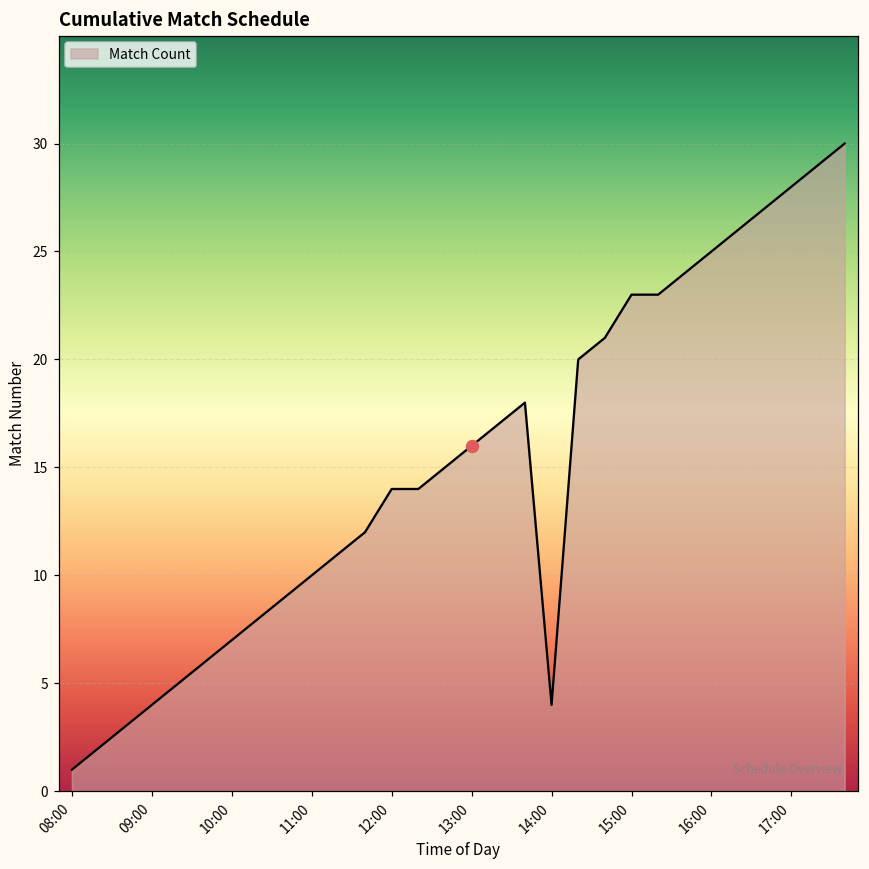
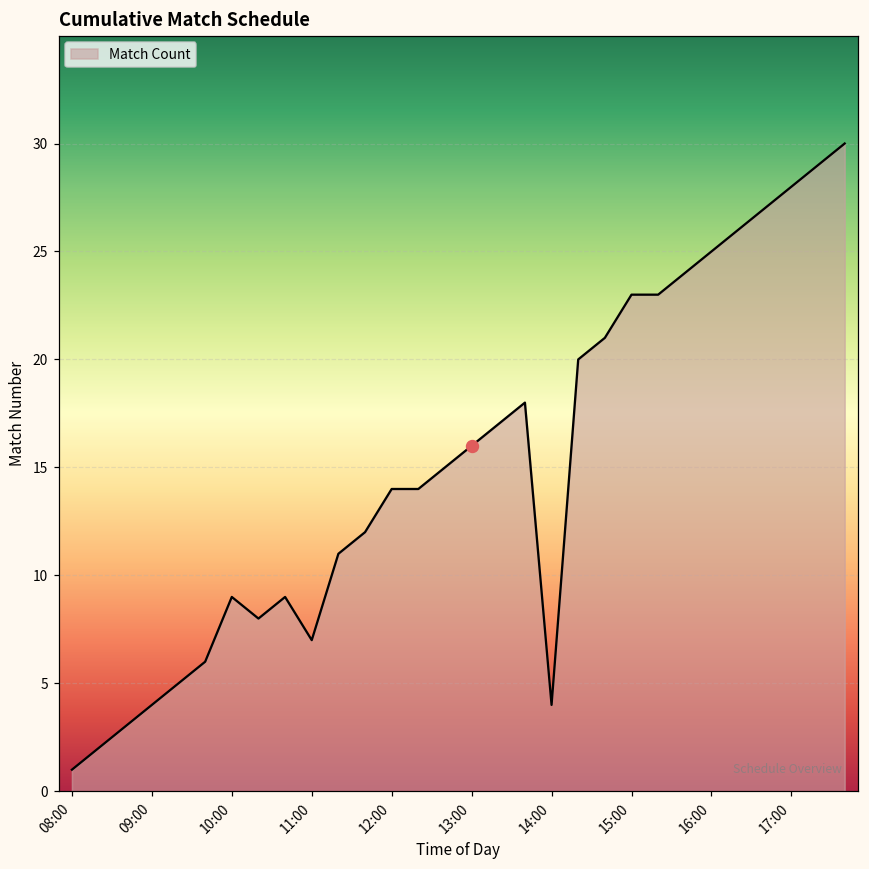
Match Count, 10:00: 7 -> 9
Match Count, 11:00: 10 -> 7
